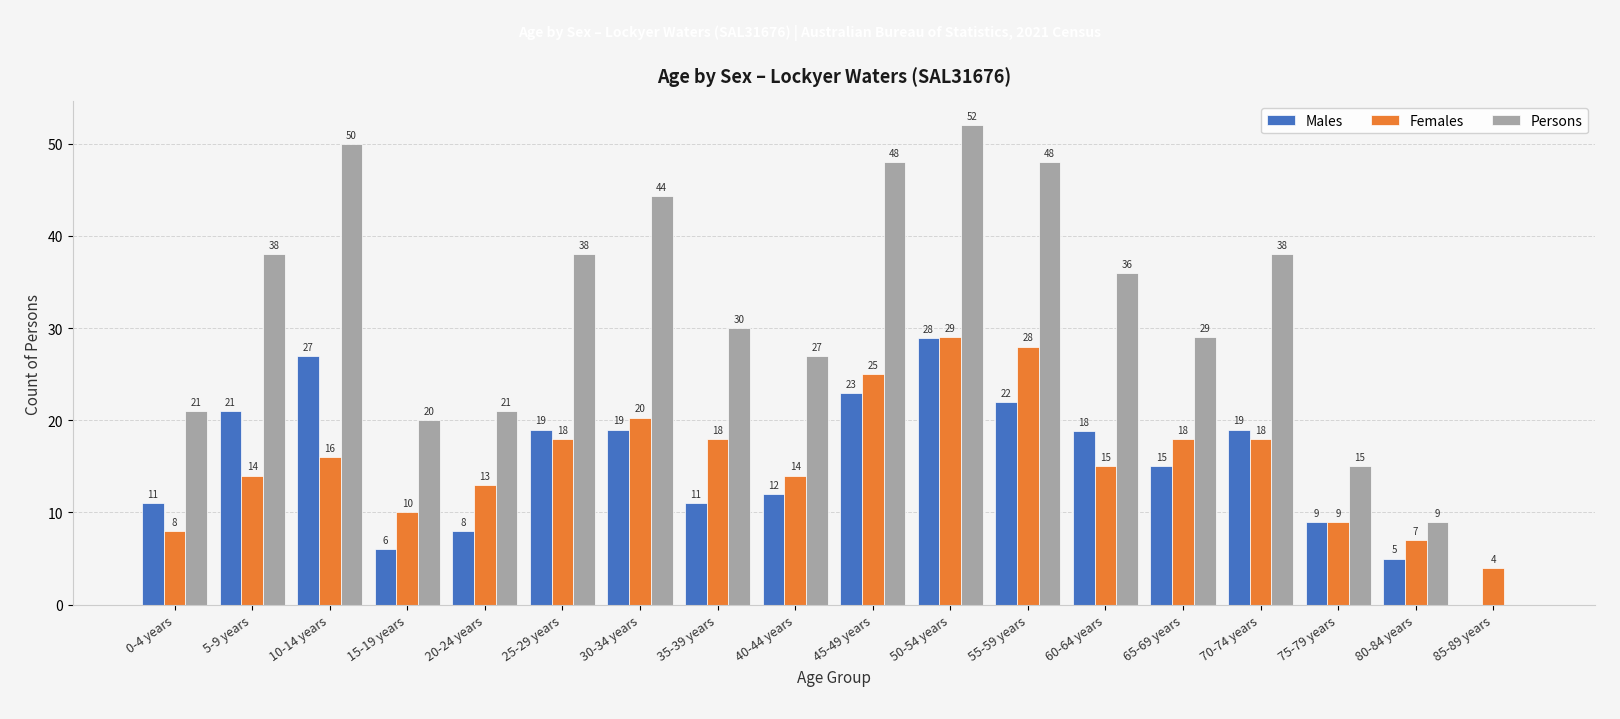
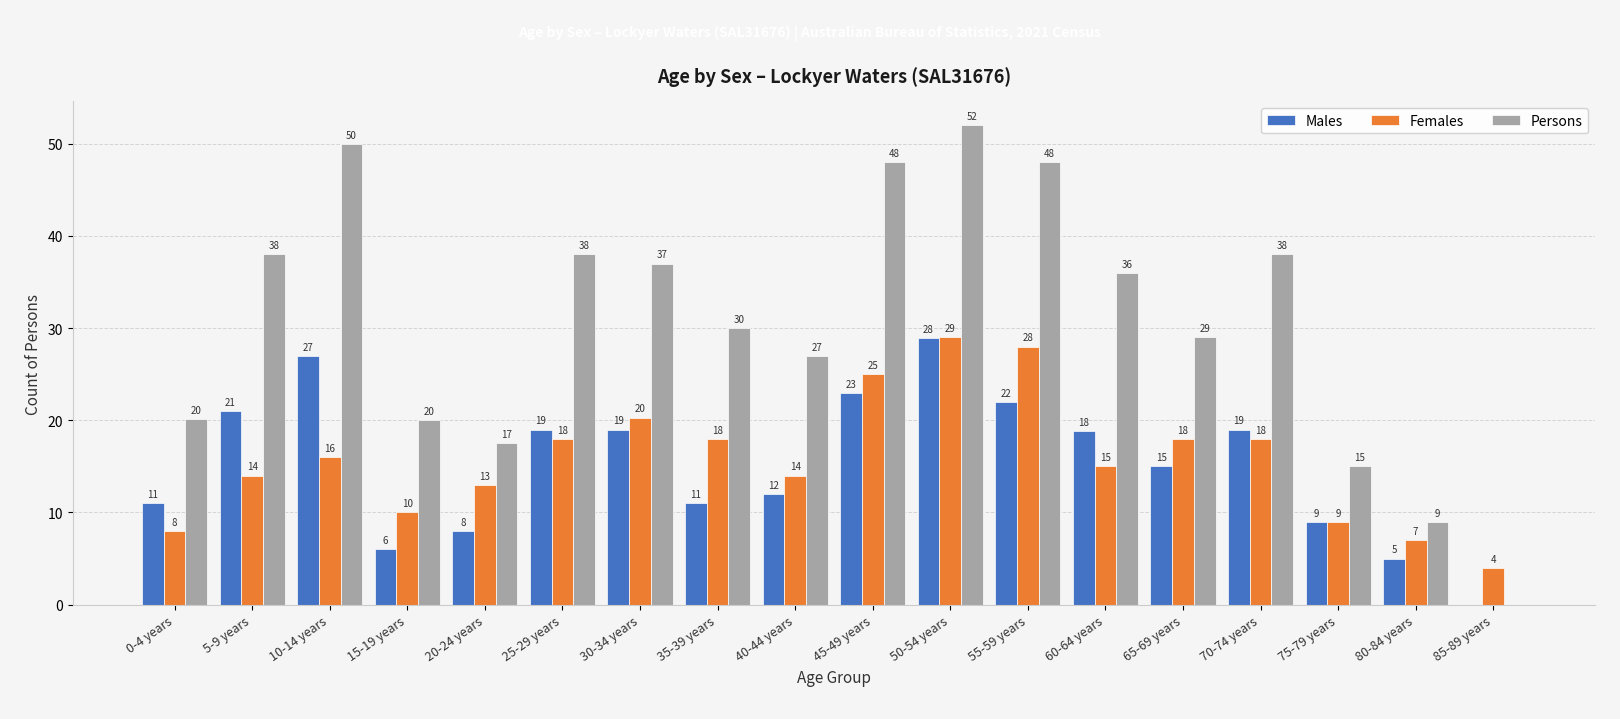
Persons, 0-4 years: 21 -> 20
Persons, 20-24 years: 21 -> 17
Persons, 30-34 years: 44 -> 37
